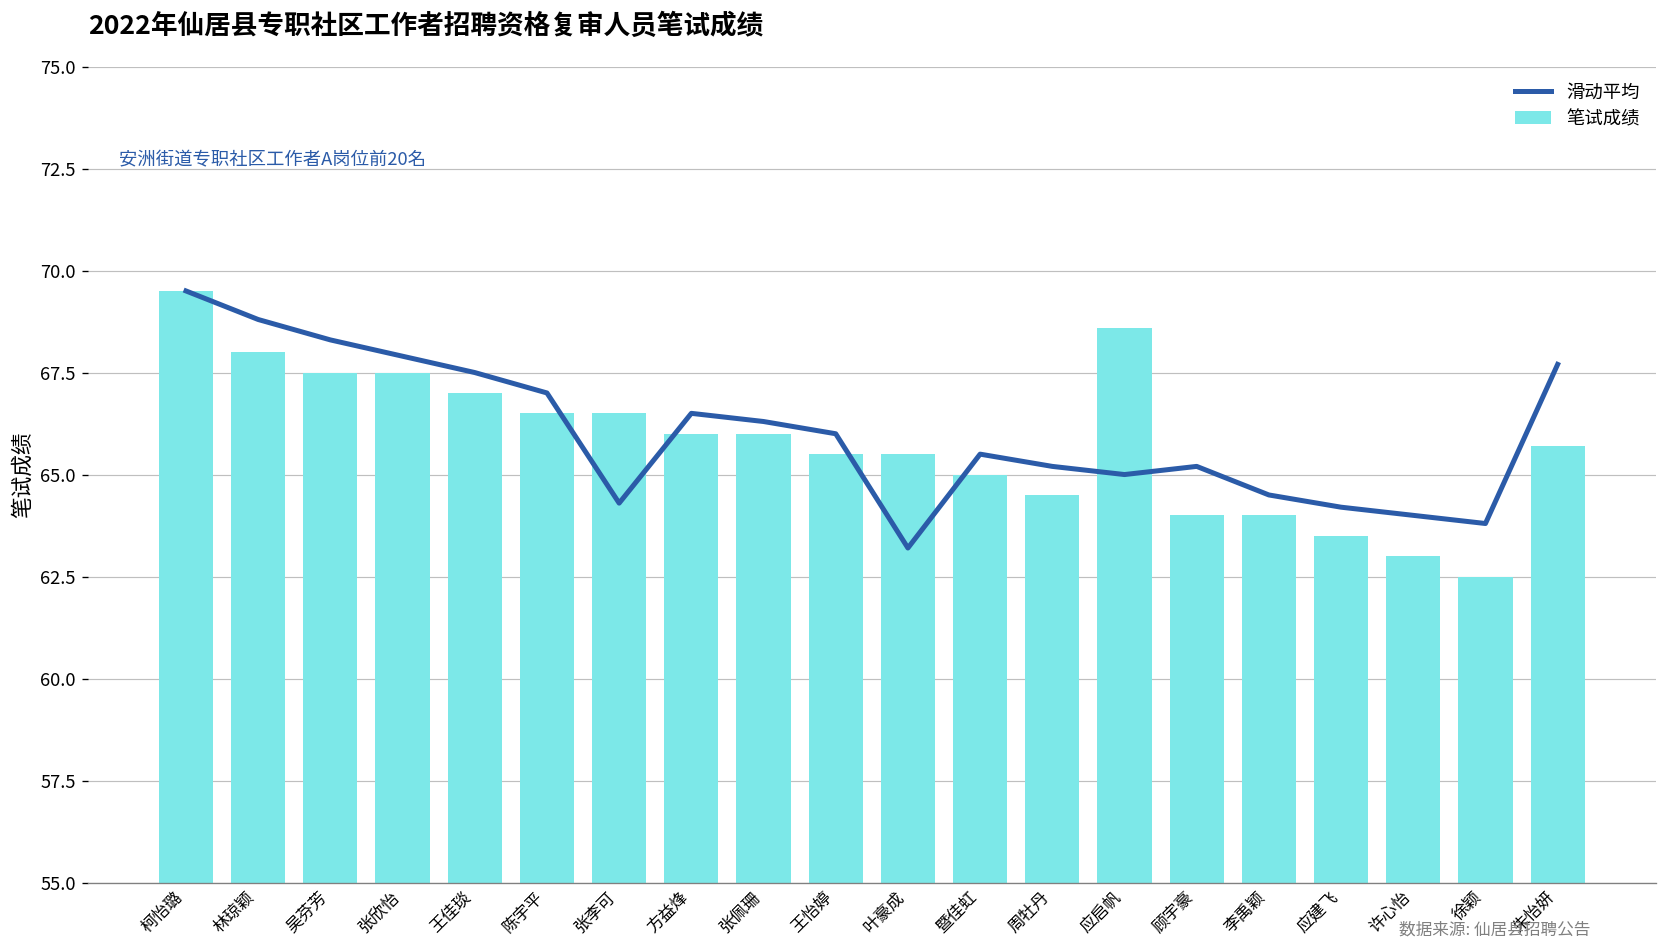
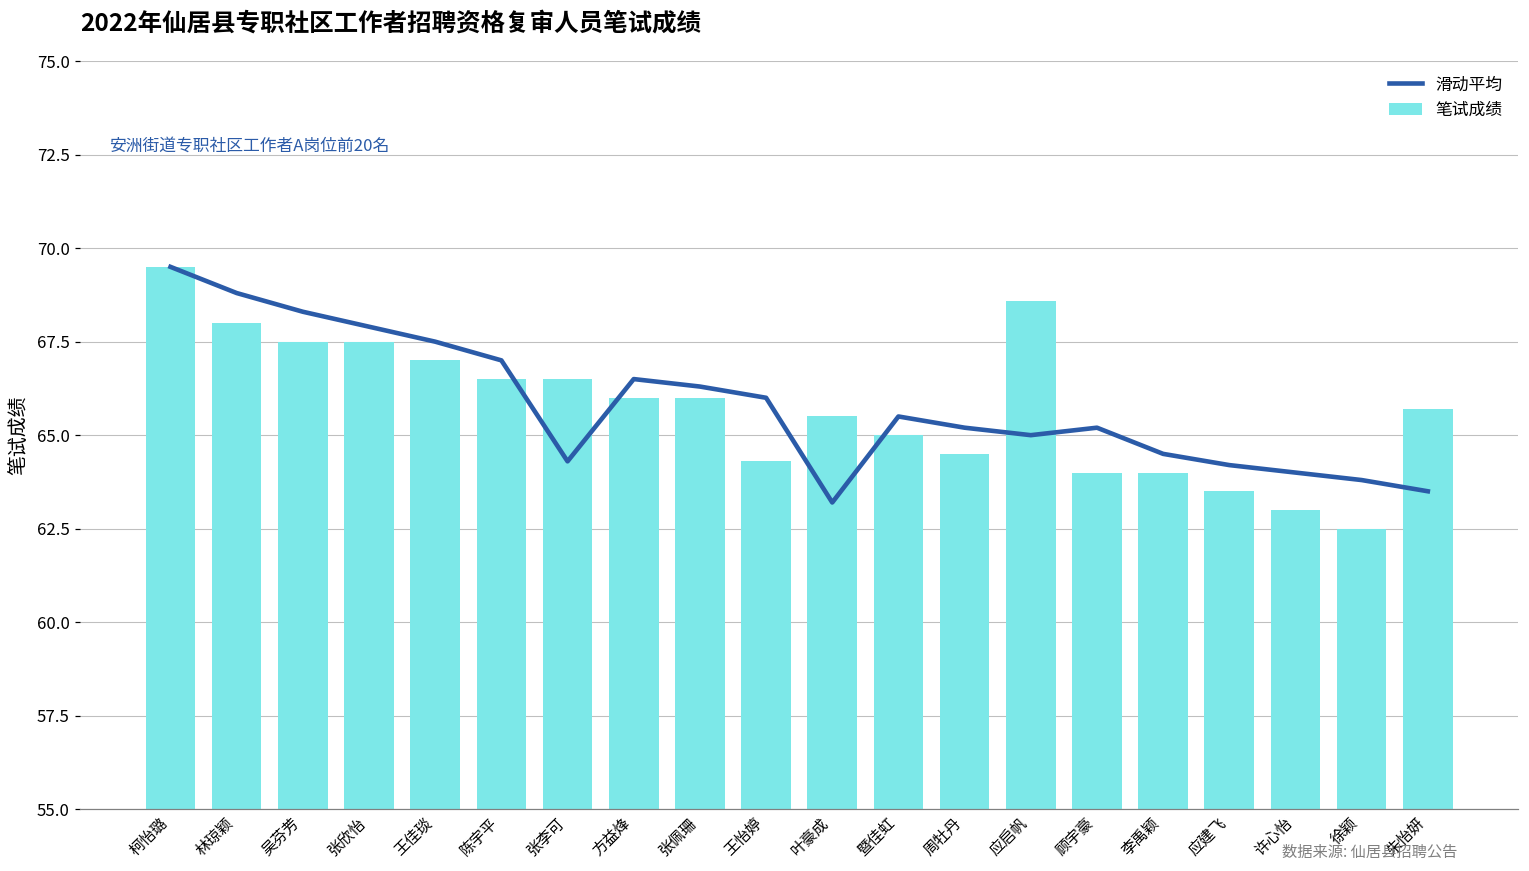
笔试成绩, 王怡婷: 65.5 -> 64.3
滑动平均, 朱怡妍: 67.7 -> 63.5
